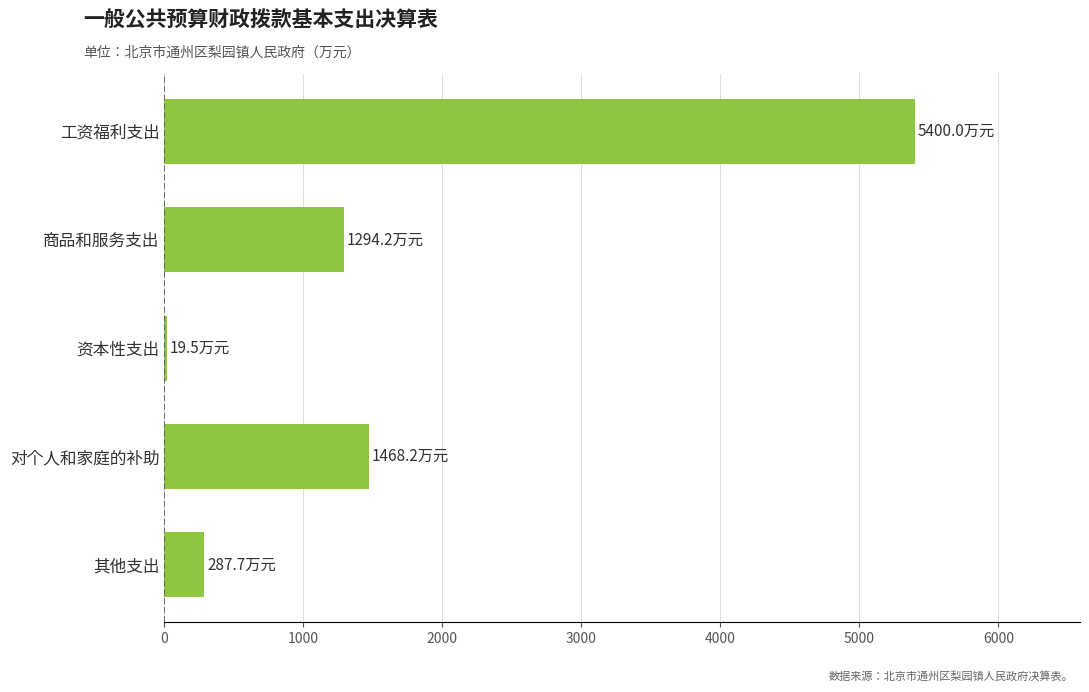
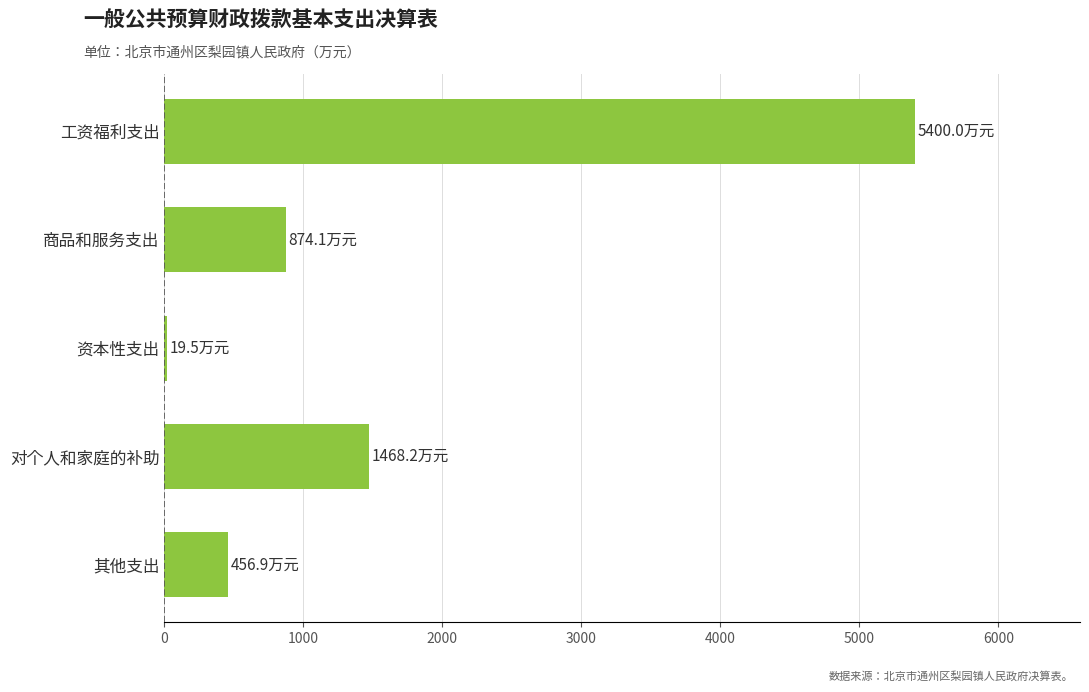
商品和服务支出: 1294.2 -> 874.1
其他支出: 287.7 -> 456.9
